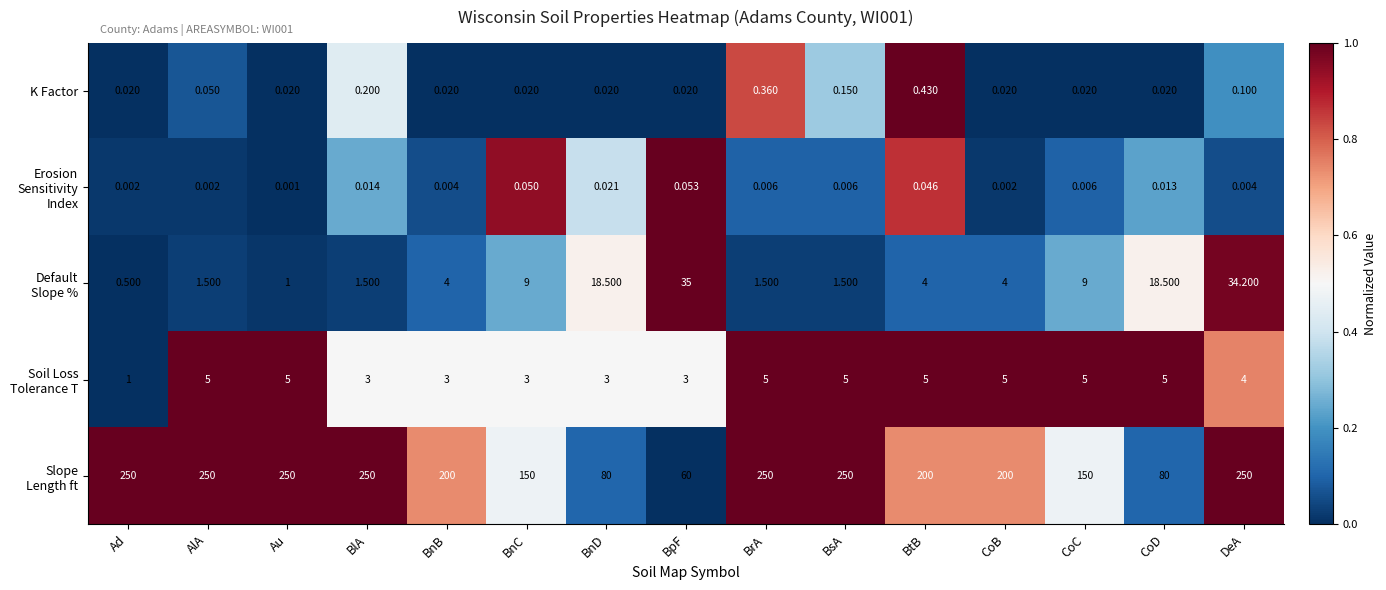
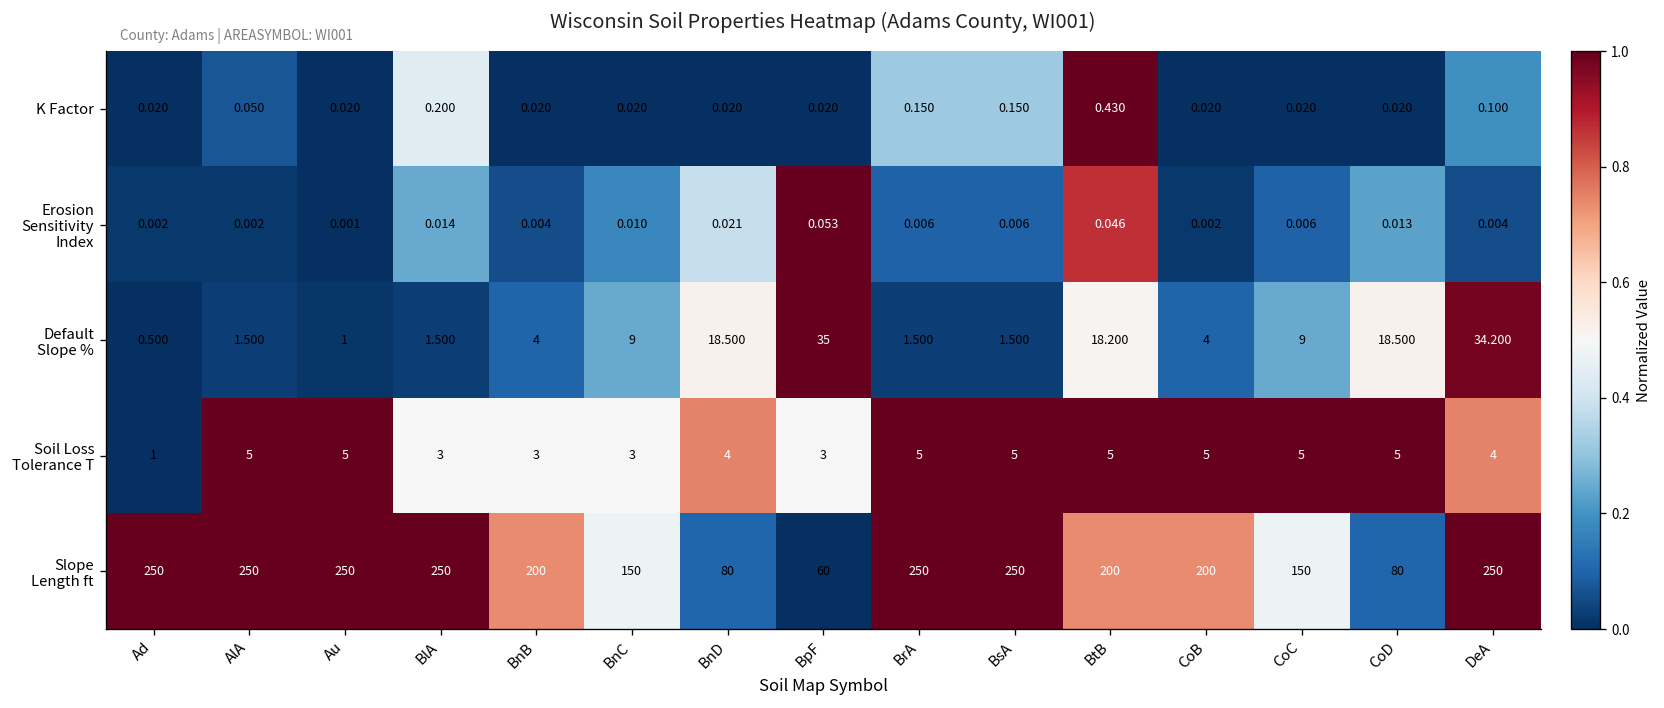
K Factor, BrA: 0.360 -> 0.150
Erosion Sensitivity Index, BnC: 0.050 -> 0.010
Default Slope %, BtB: 4 -> 18.200
Soil Loss Tolerance T, BnD: 3 -> 4
